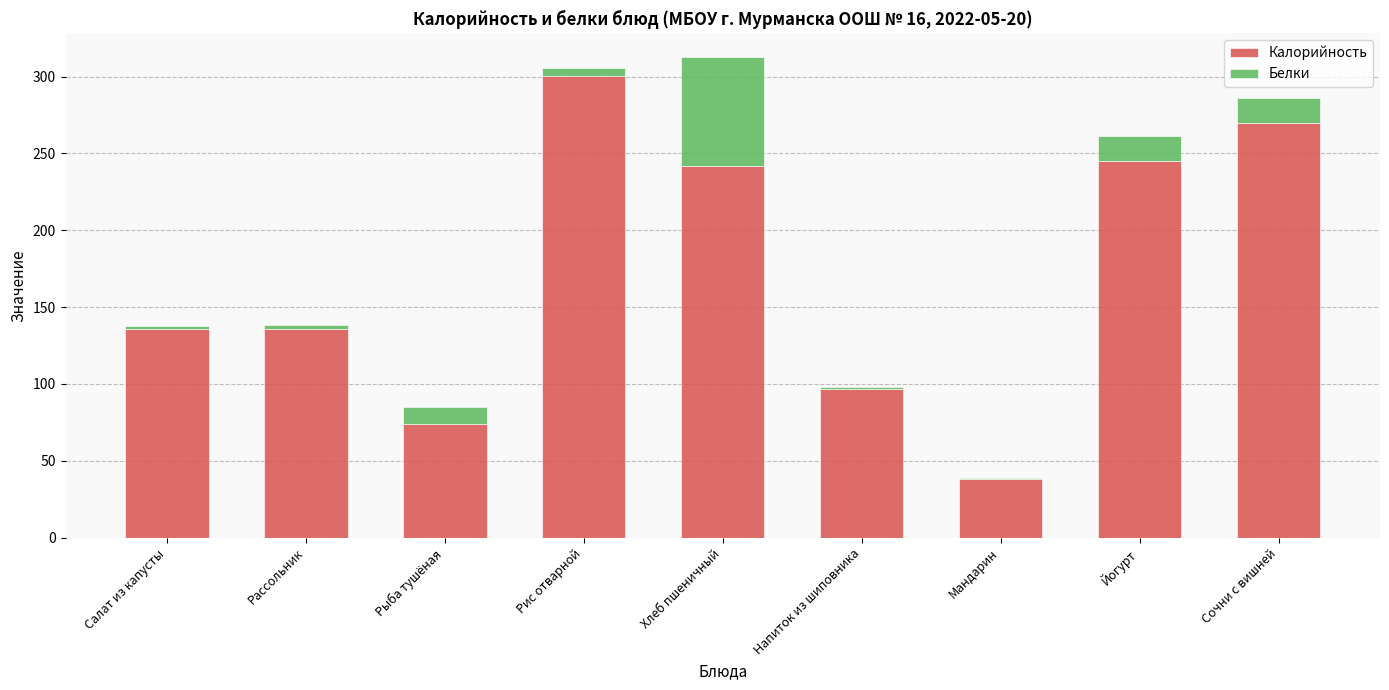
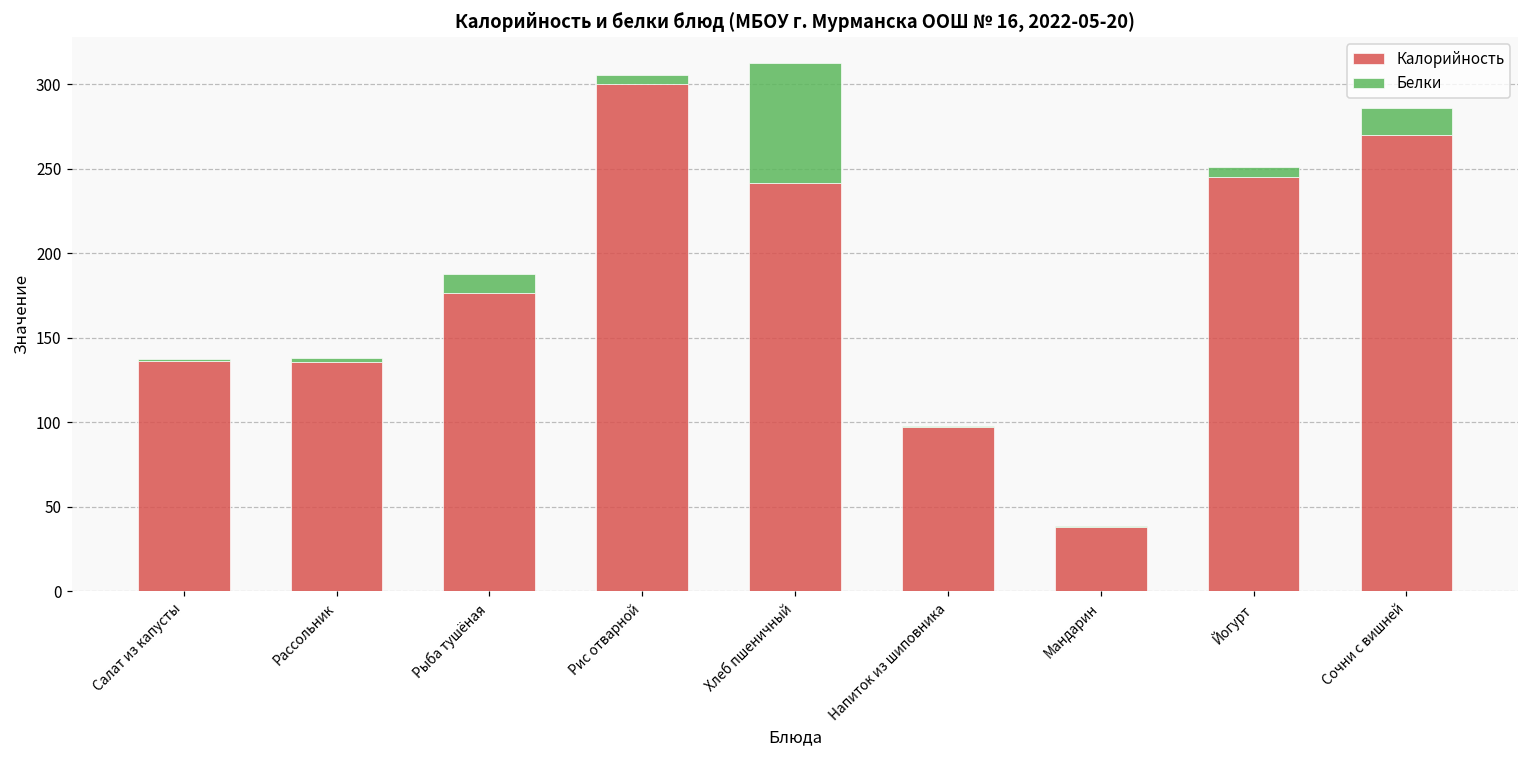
Калорийность, Рыба тушёная: 74 -> 176
Белки, Йогурт: 16 -> 6
